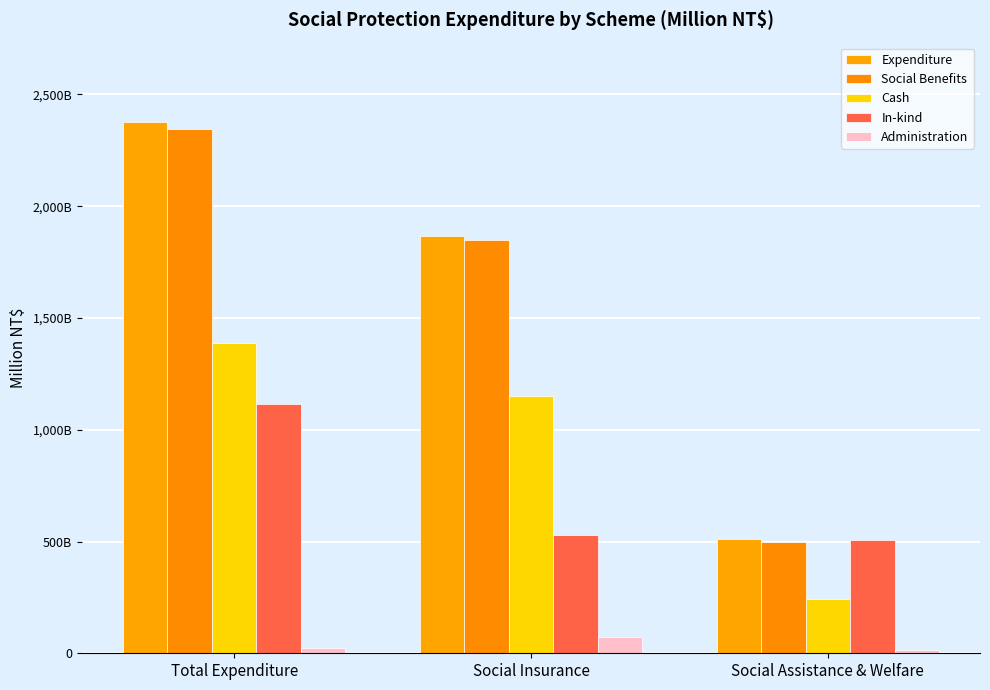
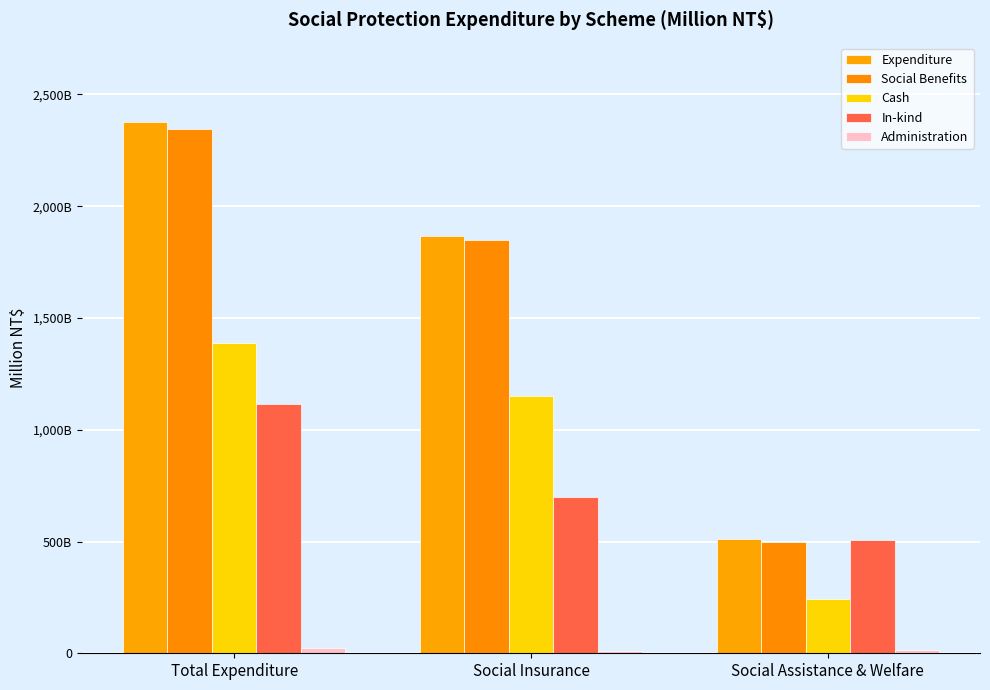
In-kind, Social Insurance: 530,000,000,000 -> 700,000,000,000
Administration, Social Insurance: 70,000,000,000 -> 10,000,000,000
